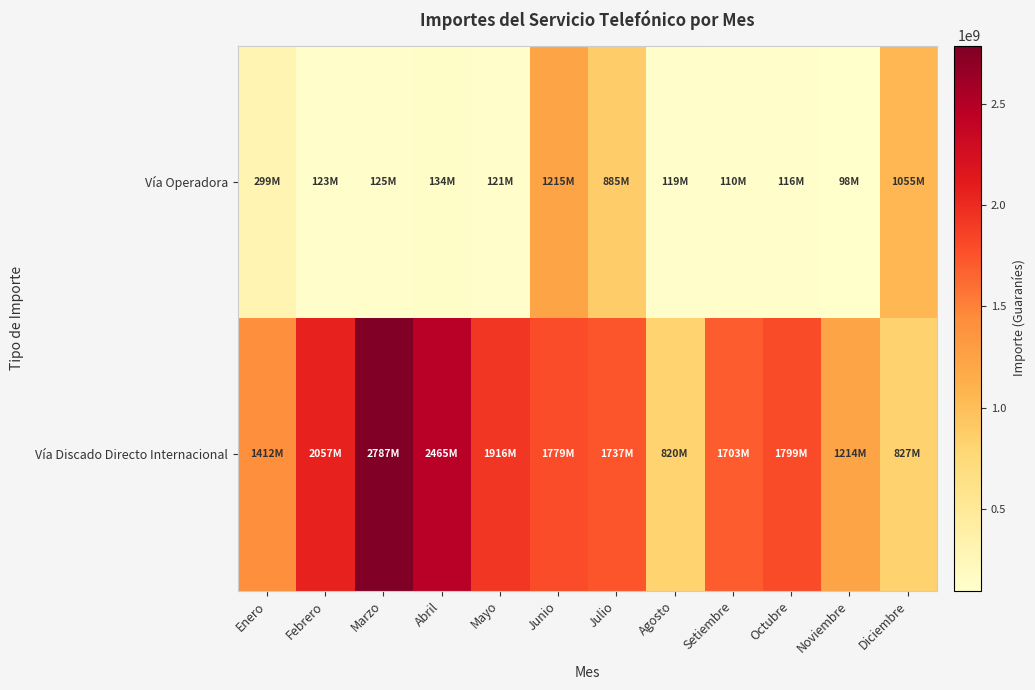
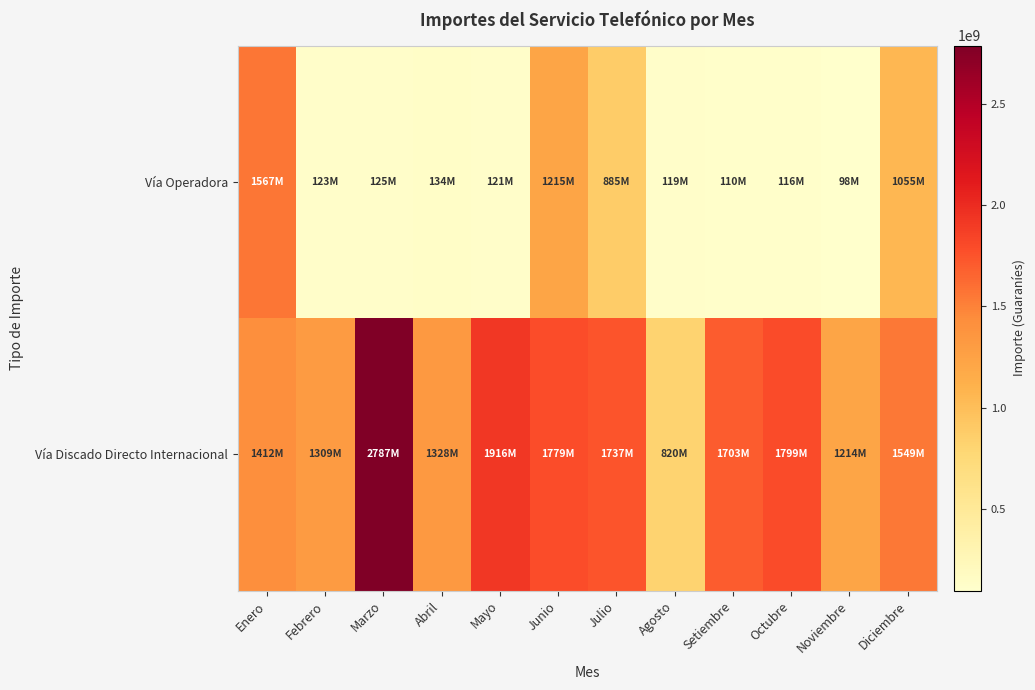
Vía Operadora, Enero: 299M -> 1567M
Vía Discado Directo Internacional, Febrero: 2057M -> 1309M
Vía Discado Directo Internacional, Abril: 2465M -> 1328M
Vía Discado Directo Internacional, Diciembre: 827M -> 1549M
